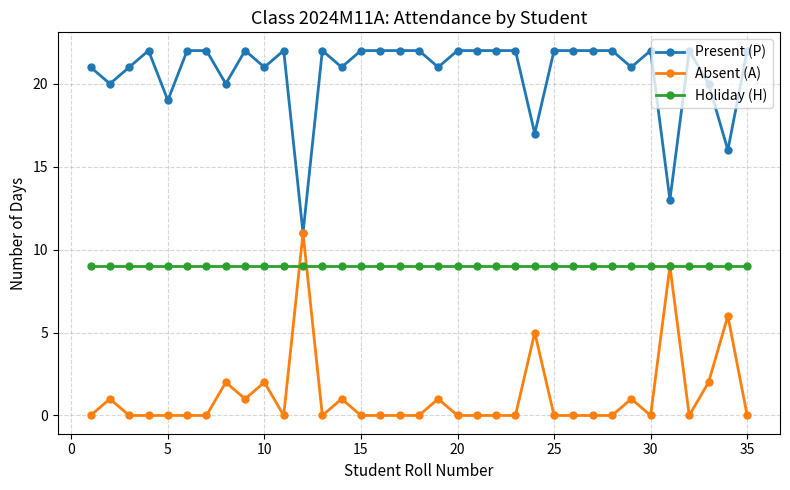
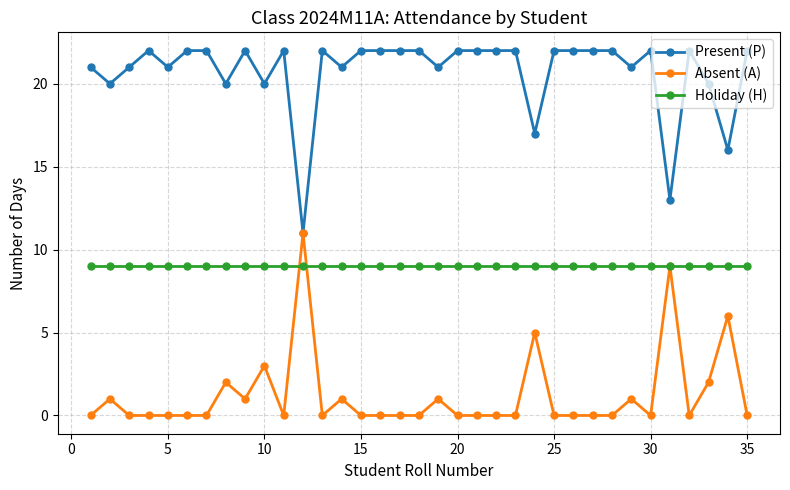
Present (P), 5: 19 -> 21
Present (P), 10: 21 -> 20
Absent (A), 10: 2 -> 3
